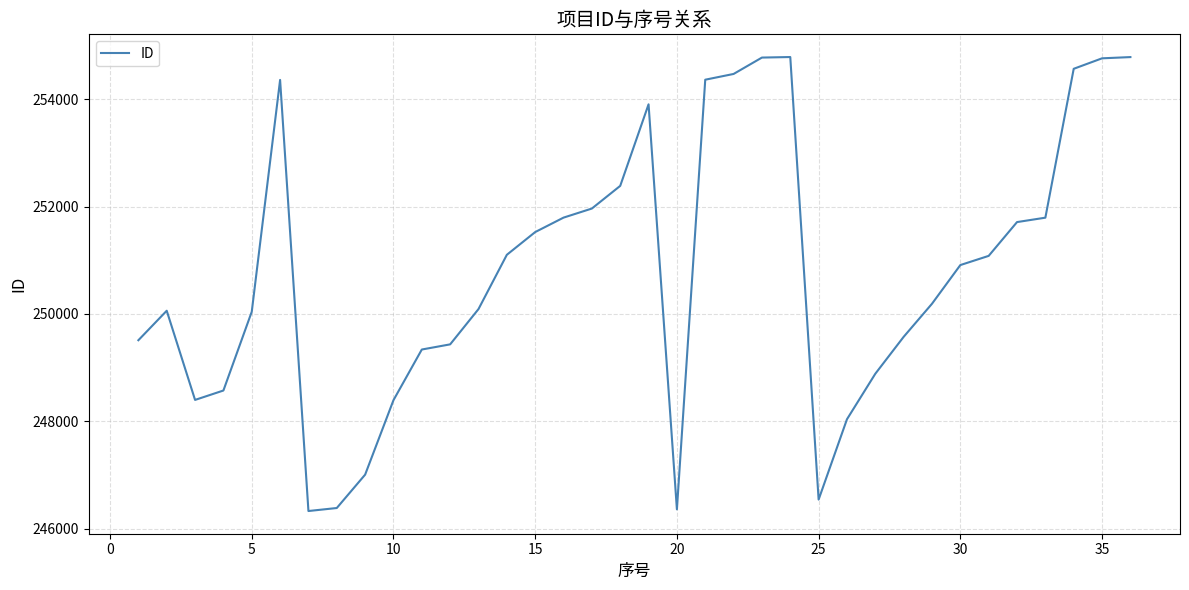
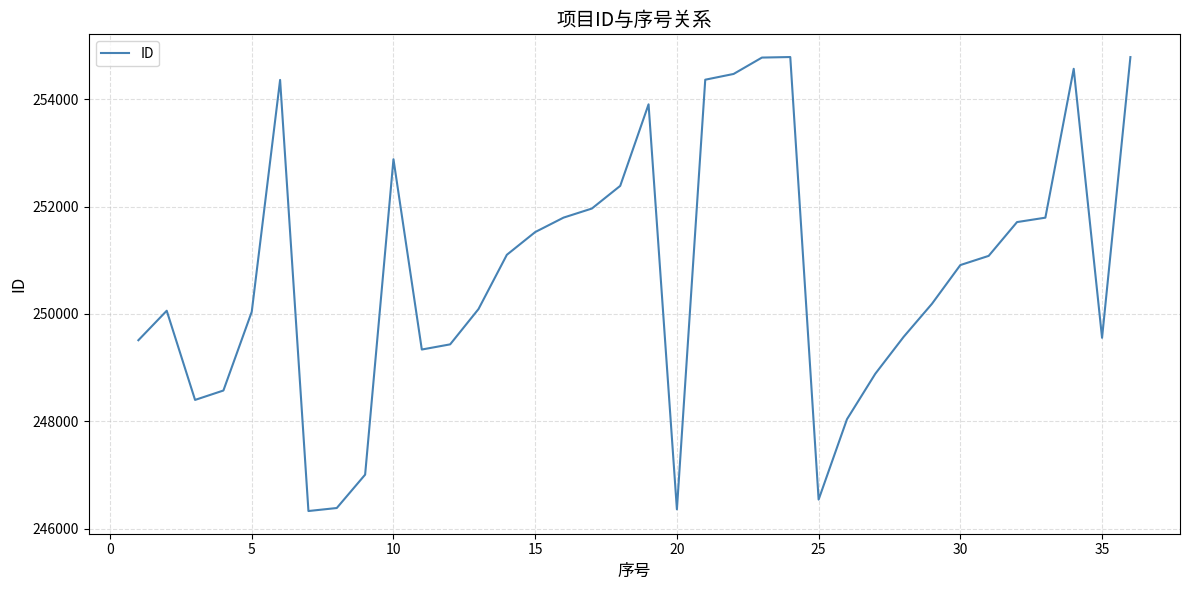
10: 248400 -> 252900
35: 254800 -> 249600
